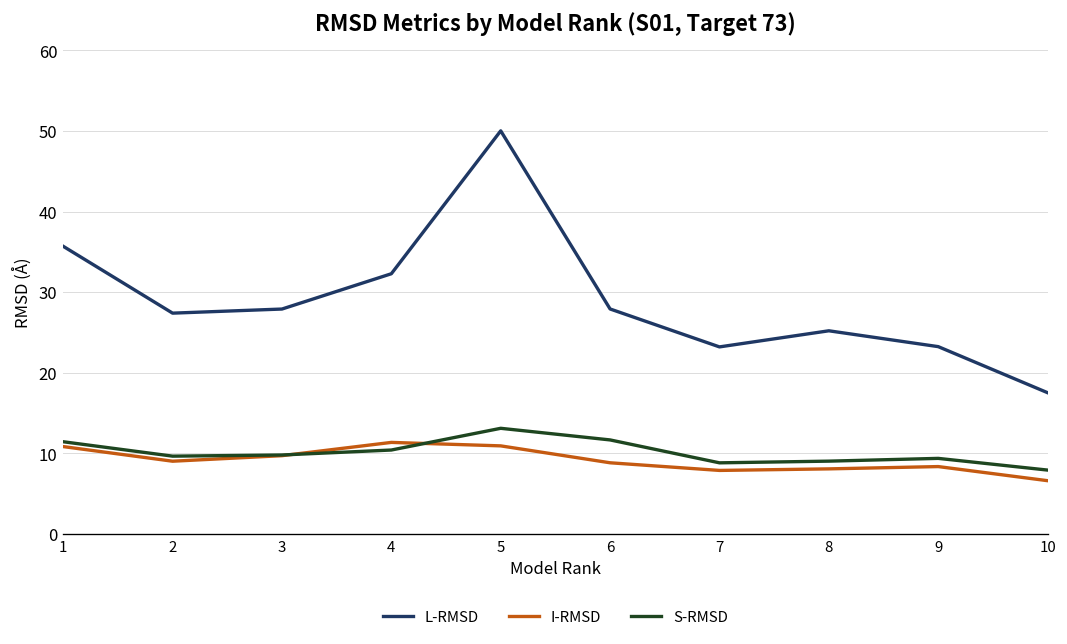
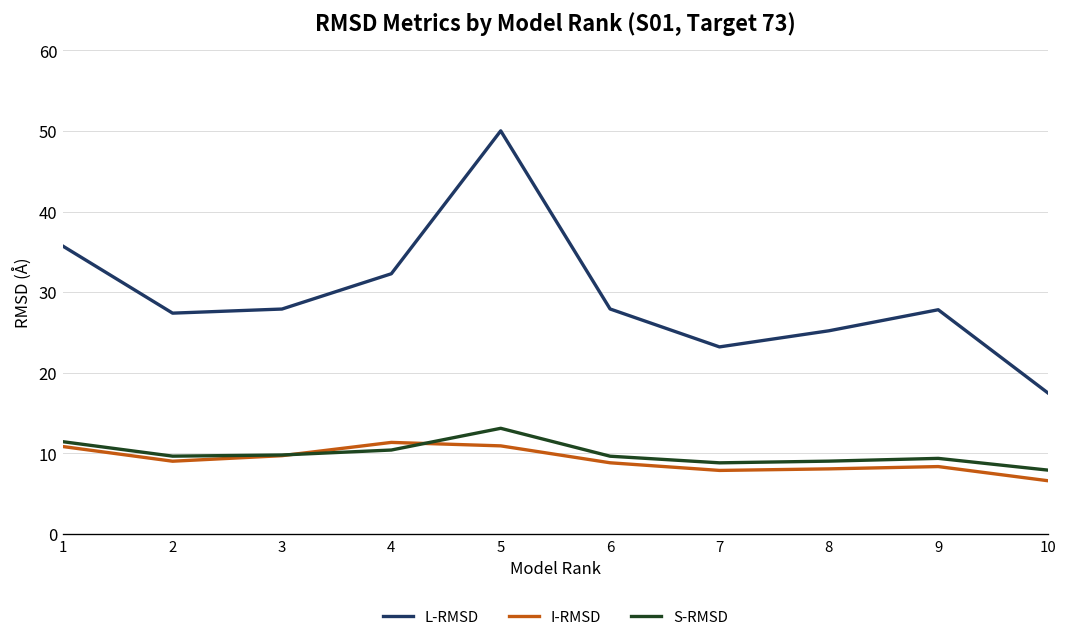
S-RMSD, 6: 12 -> 10
L-RMSD, 9: 23 -> 28
